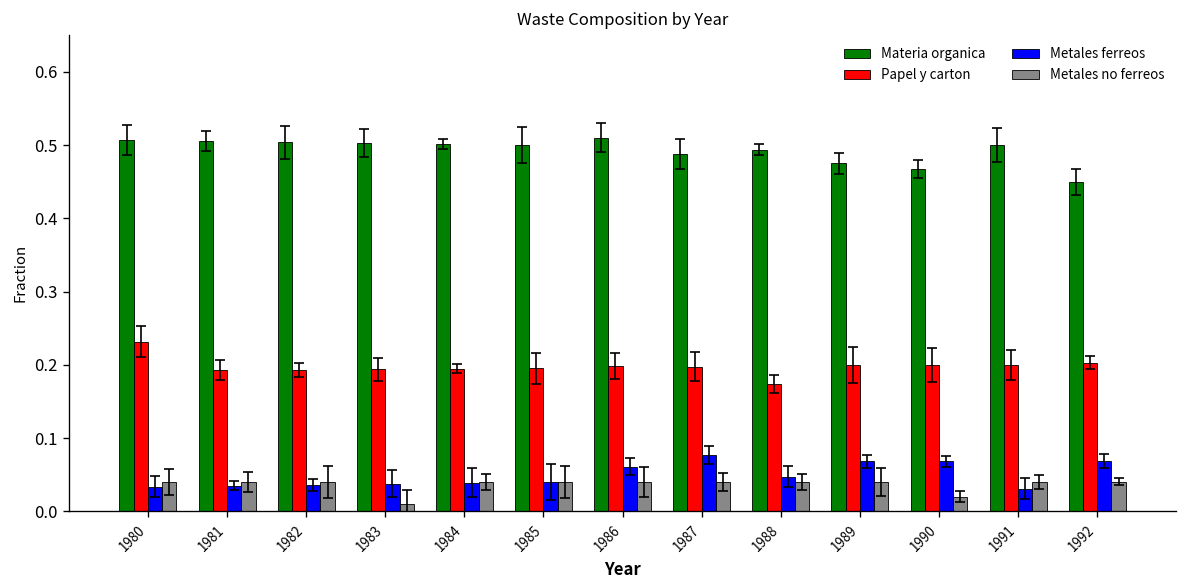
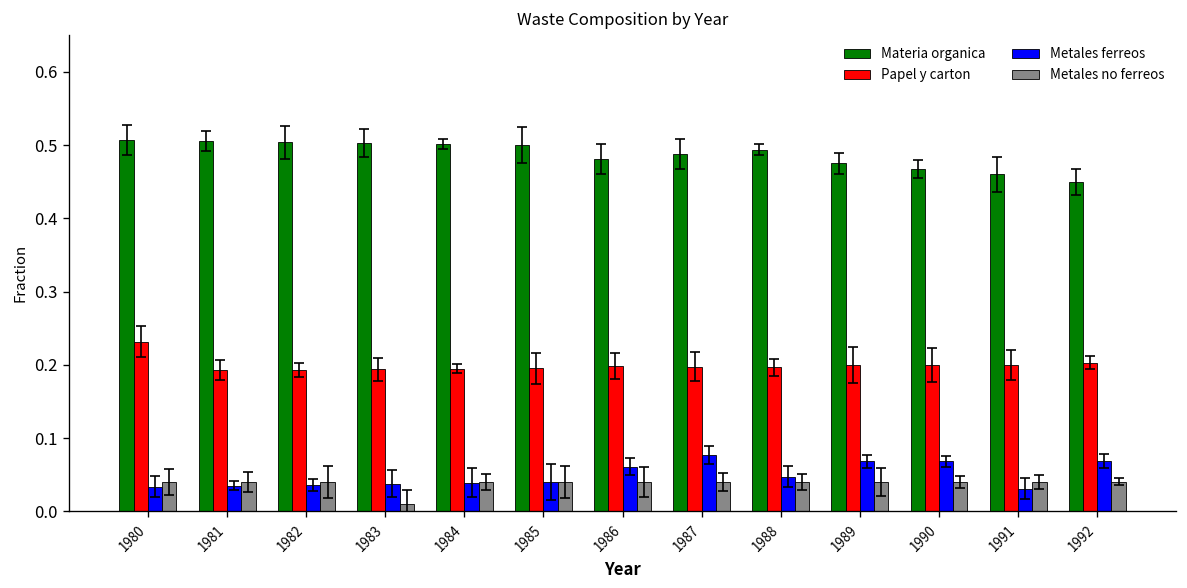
Materia organica, 1986: 0.51 -> 0.48
Papel y carton, 1988: 0.17 -> 0.20
Metales no ferreos, 1990: 0.02 -> 0.04
Materia organica, 1991: 0.50 -> 0.46
